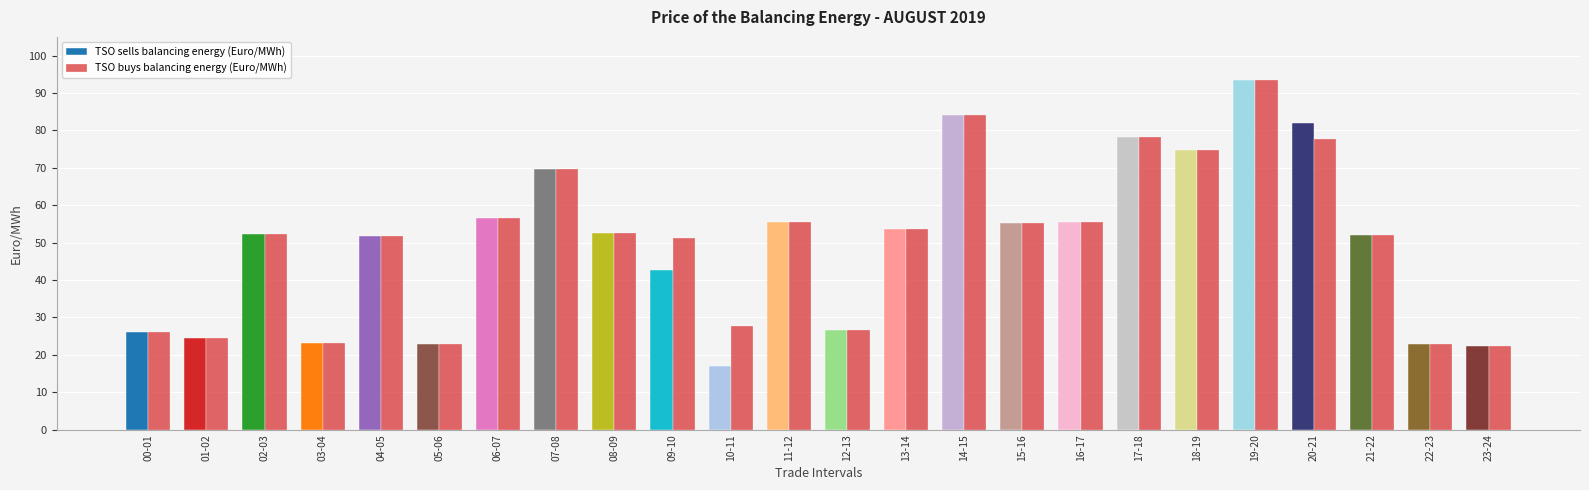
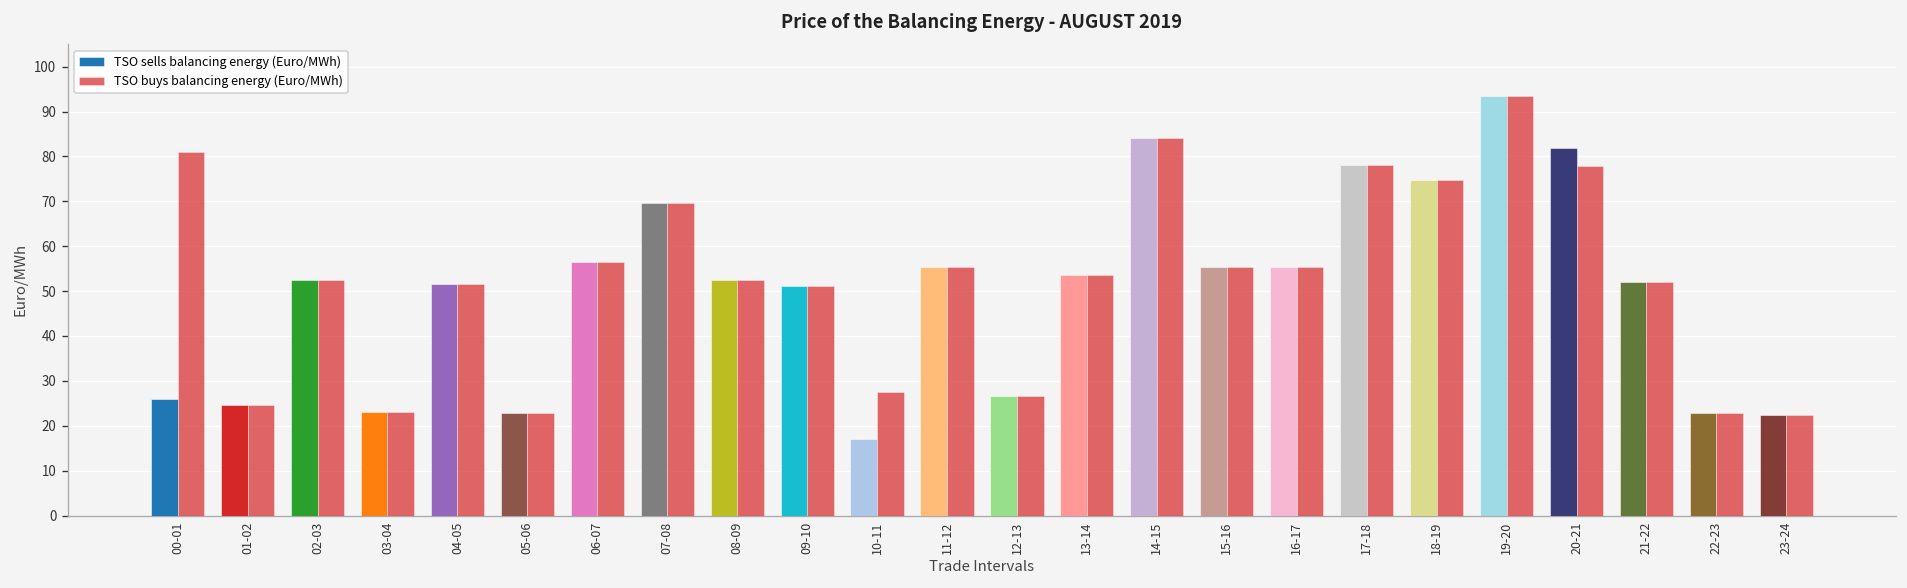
TSO buys balancing energy (Euro/MWh), 00-01: 26 -> 81
TSO sells balancing energy (Euro/MWh), 09-10: 43 -> 51
